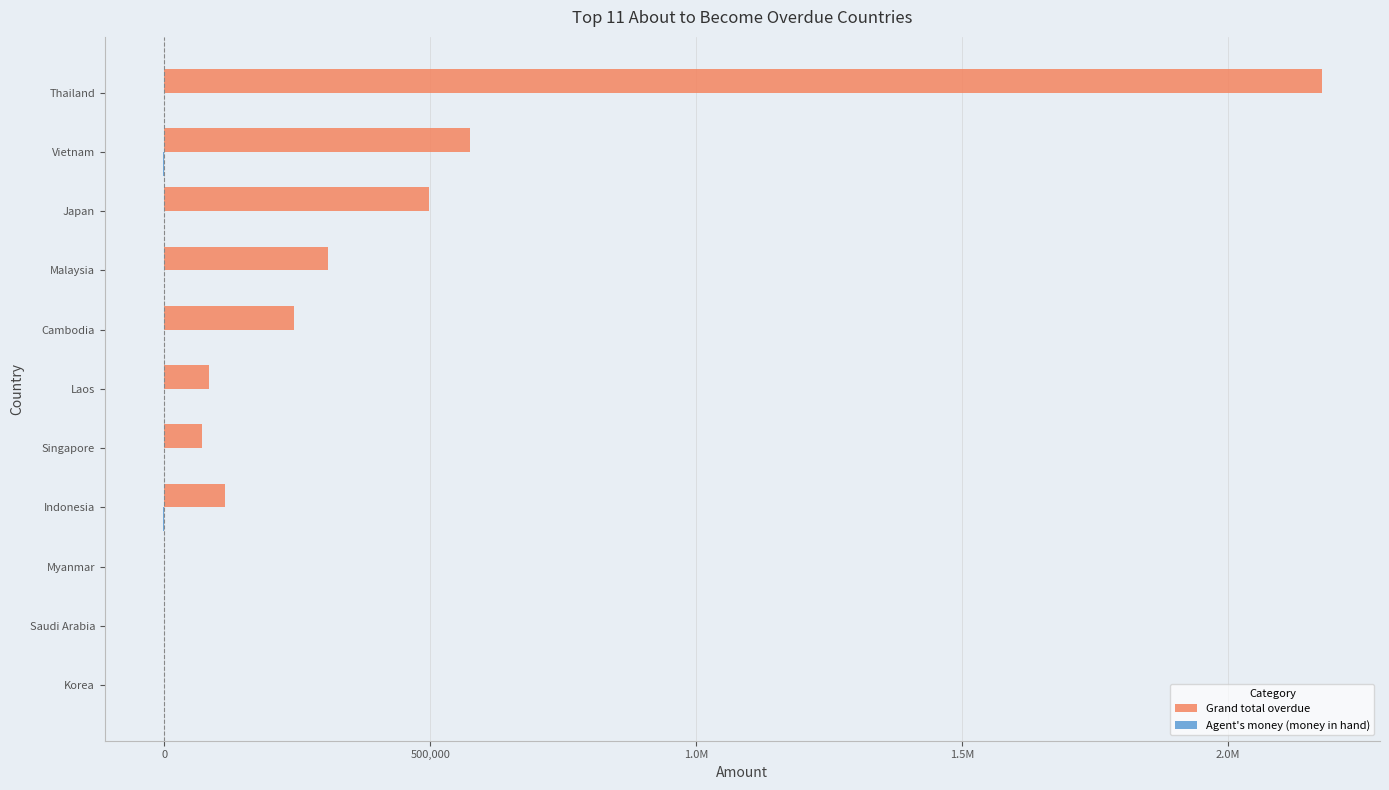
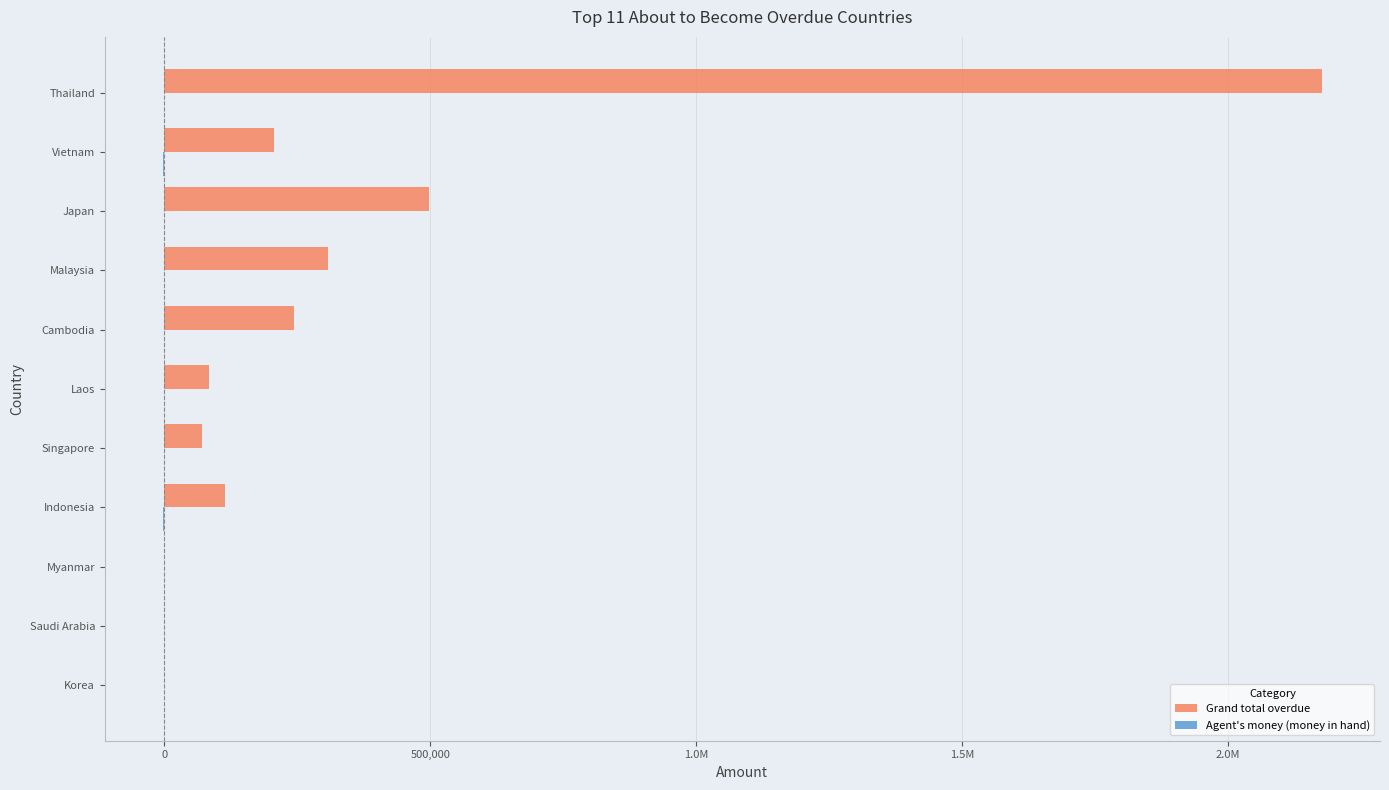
Grand total overdue, Vietnam: 570,000 -> 210,000
